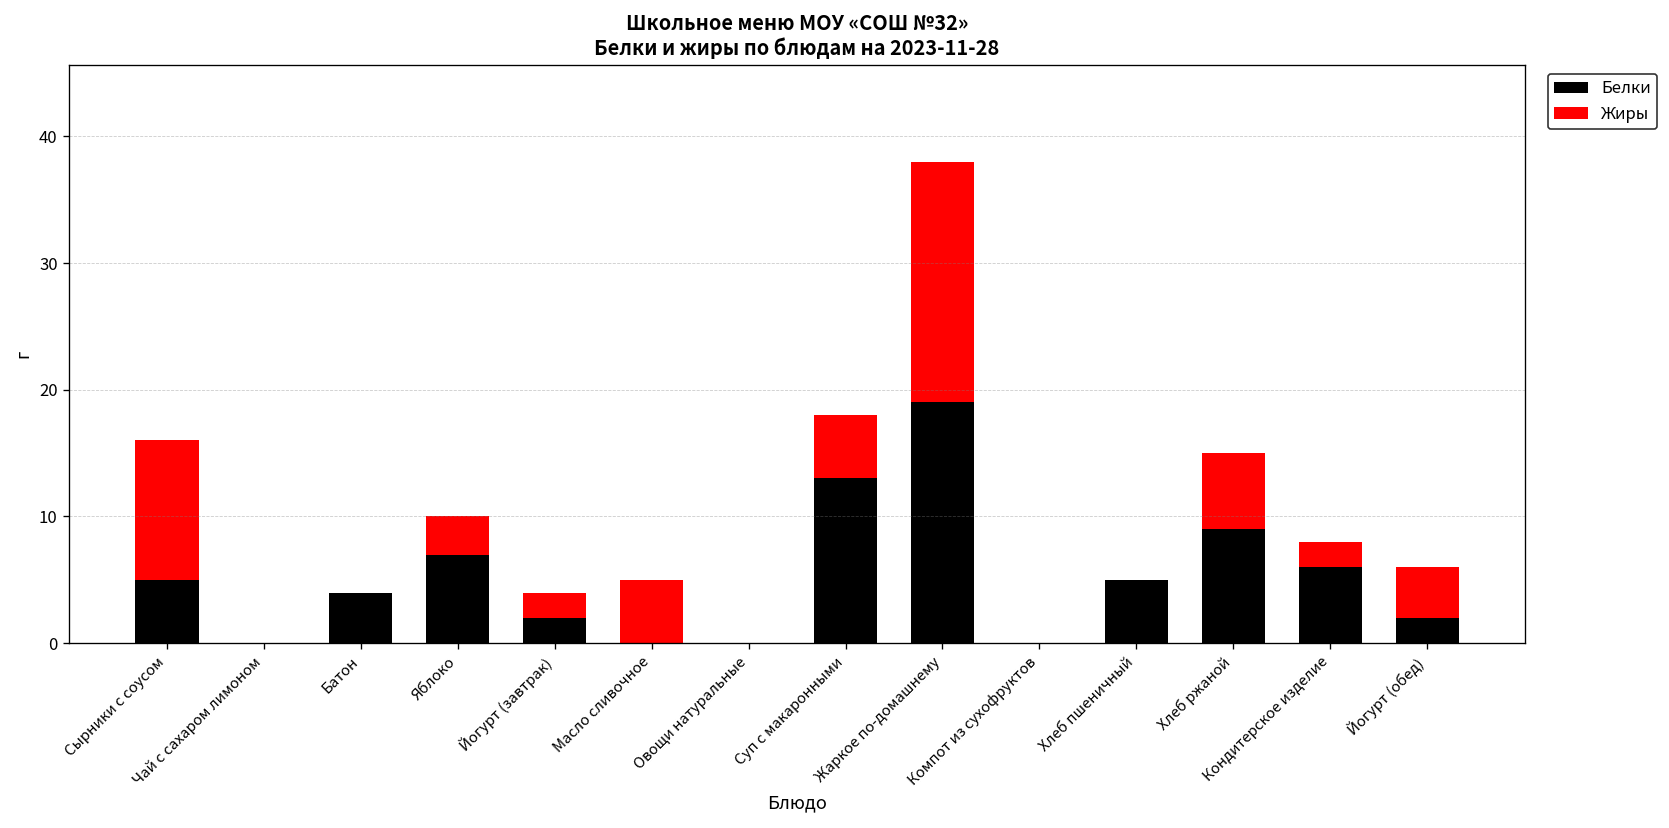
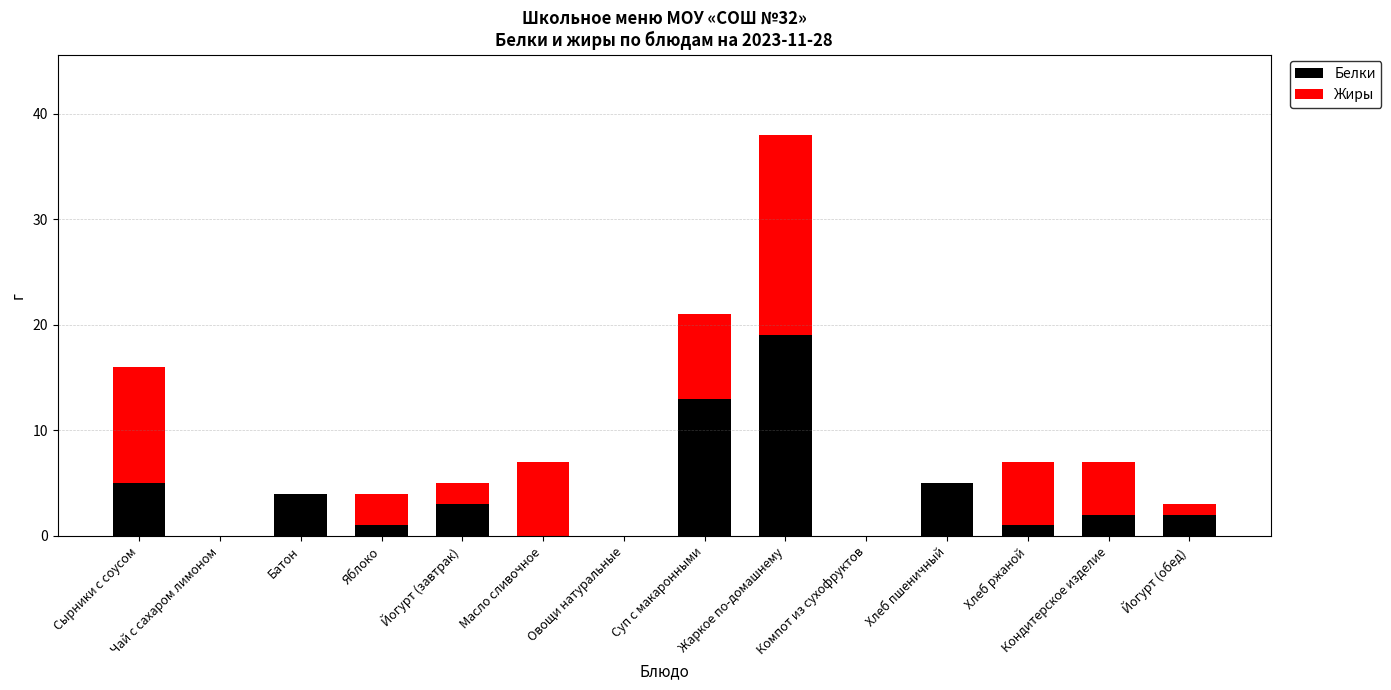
Белки, Яблоко: 7 -> 1
Белки, Йогурт (завтрак): 2 -> 3
Жиры, Масло сливочное: 5 -> 7
Жиры, Суп с макаронными: 5 -> 8
Белки, Хлеб ржаной: 9 -> 1
Белки, Кондитерское изделие: 6 -> 2
Жиры, Кондитерское изделие: 2 -> 5
Жиры, Йогурт (обед): 4 -> 1
